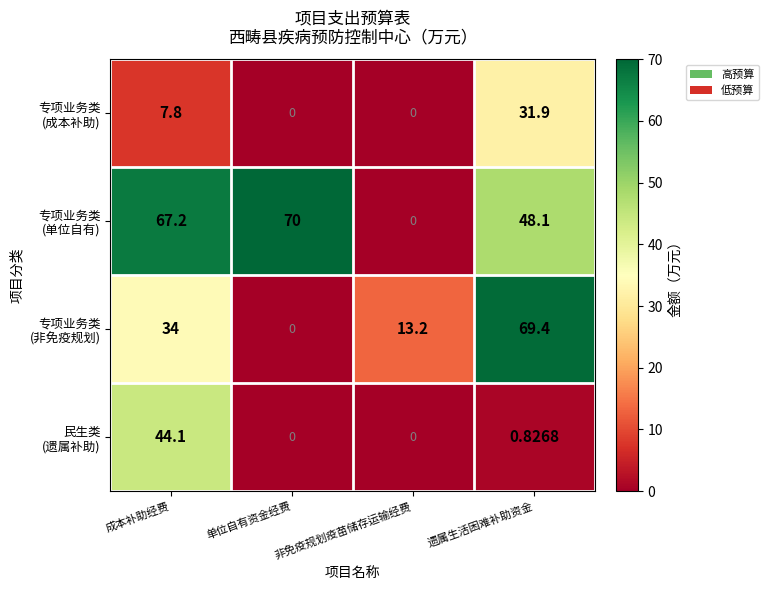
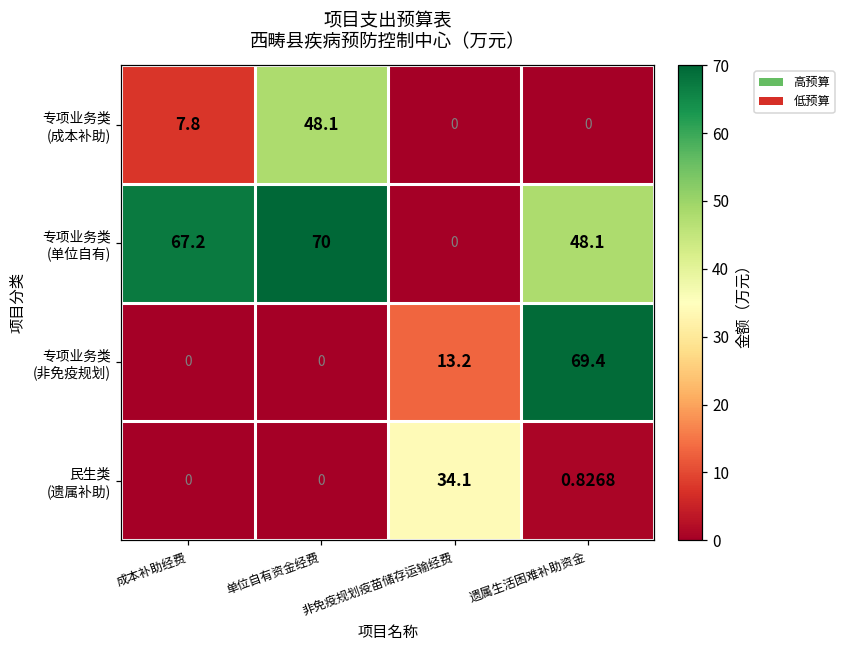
专项业务类 (成本补助), 单位自有资金经费: 0 -> 48.1
专项业务类 (成本补助), 遗属生活困难补助资金: 31.9 -> 0
专项业务类 (非免疫规划), 成本补助经费: 34 -> 0
民生类 (遗属补助), 成本补助经费: 44.1 -> 0
民生类 (遗属补助), 非免疫规划疫苗储存运输经费: 0 -> 34.1
